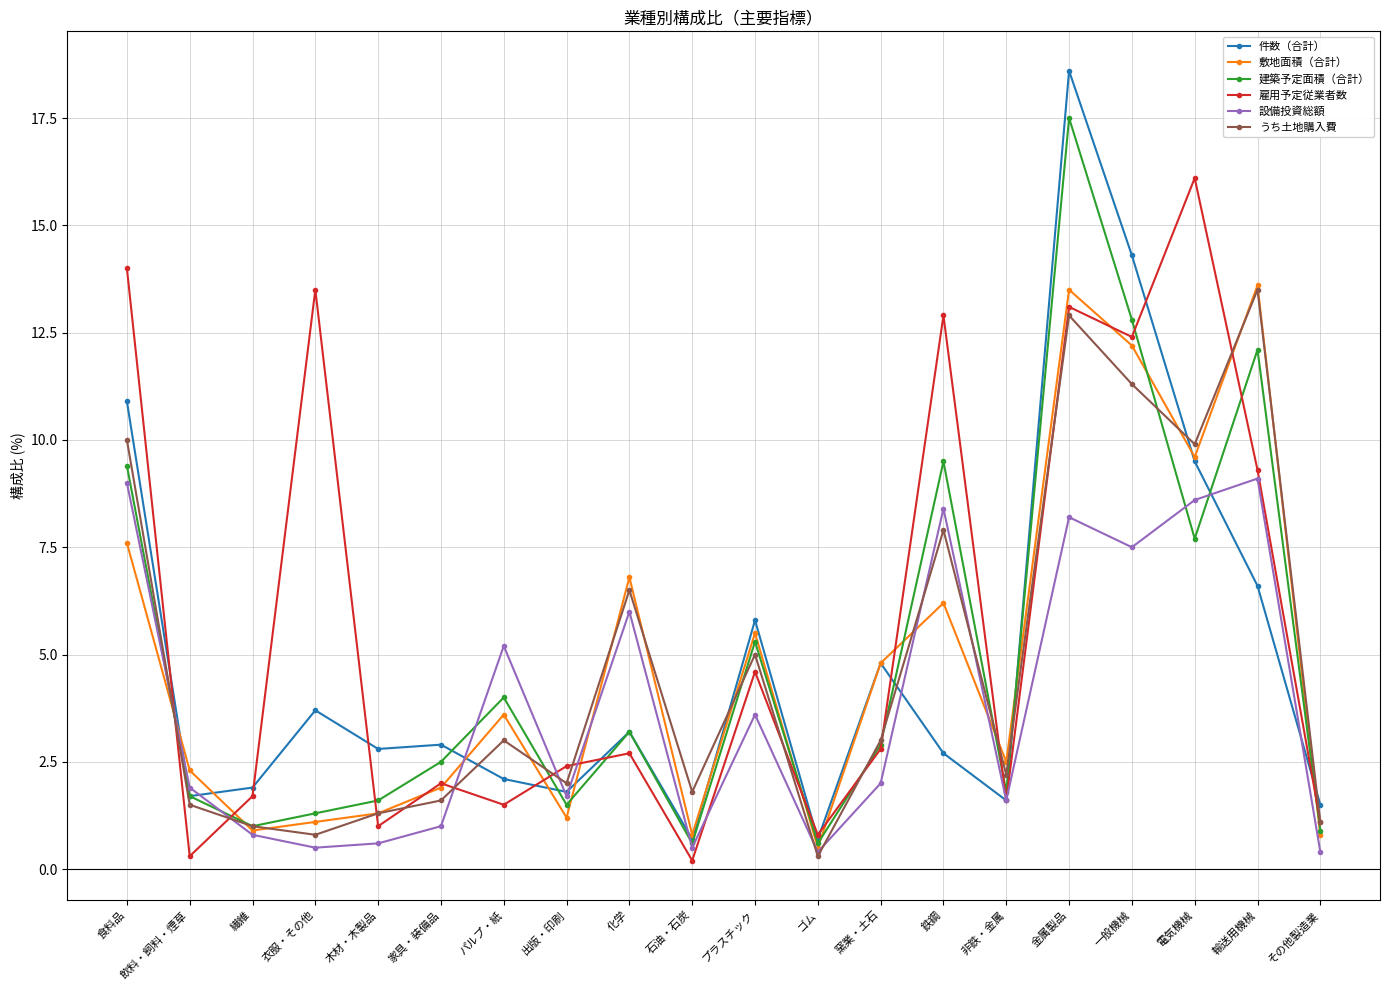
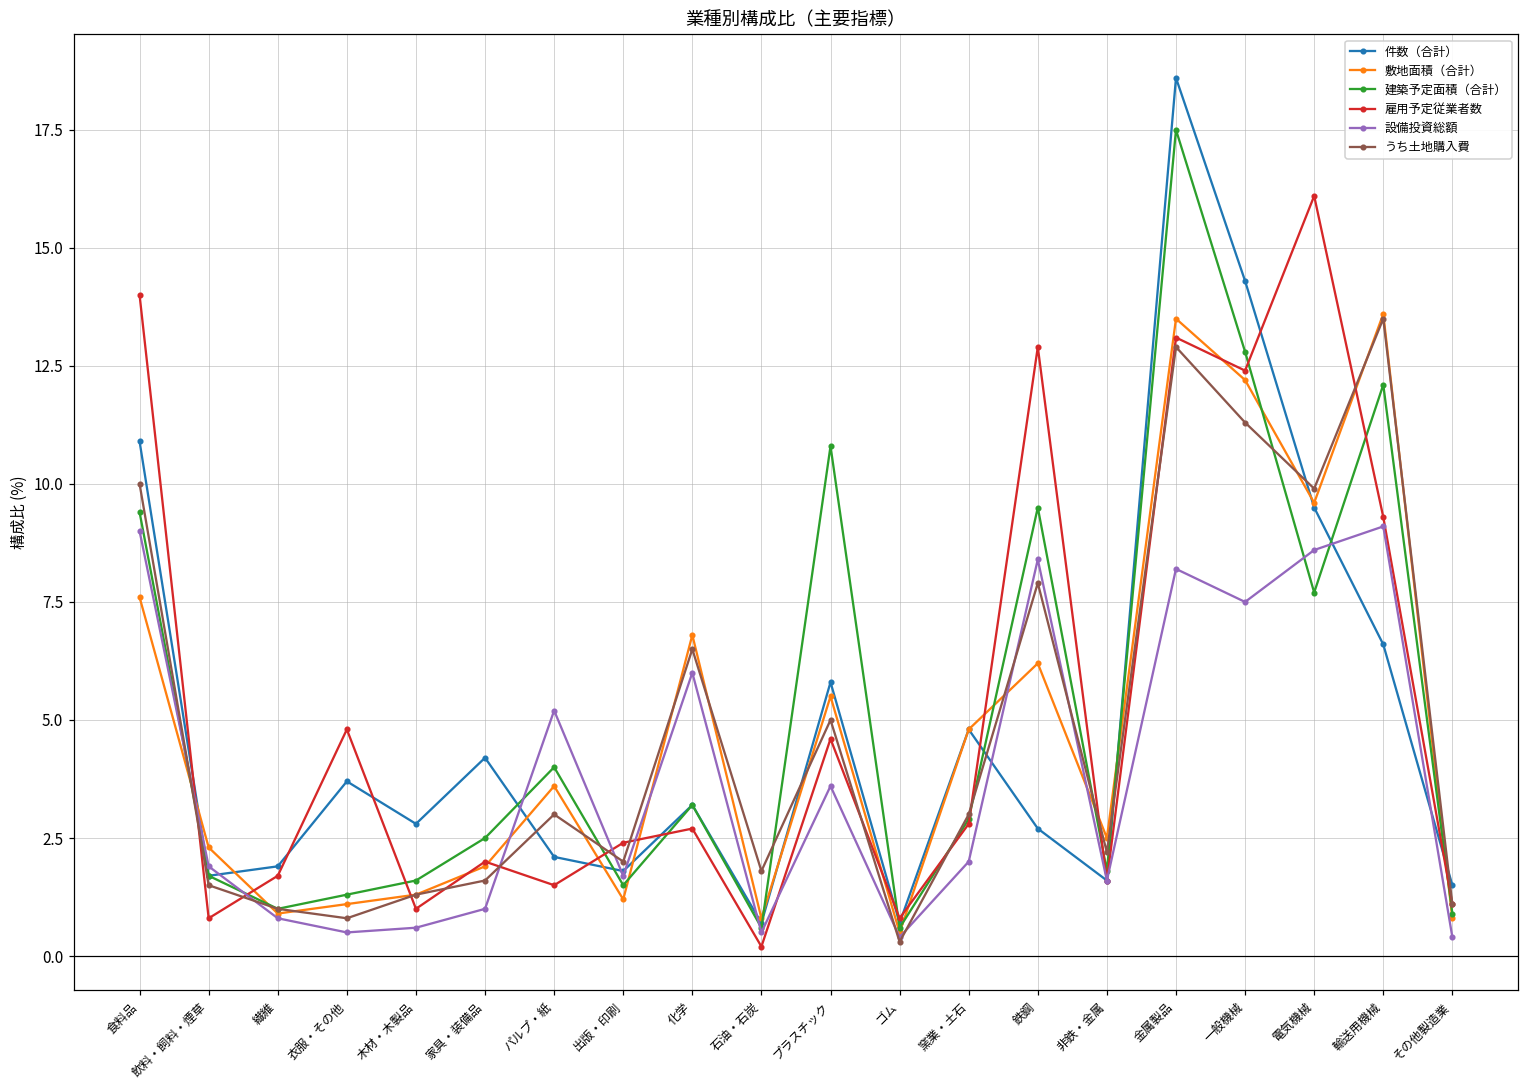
雇用予定従業者数, 飲料・飼料・煙草: 0.3 -> 0.8
雇用予定従業者数, 衣服・その他: 13.5 -> 4.8
件数（合計）, 家具・装備品: 2.9 -> 4.2
建築予定面積（合計）, プラスチック: 5.3 -> 10.8
